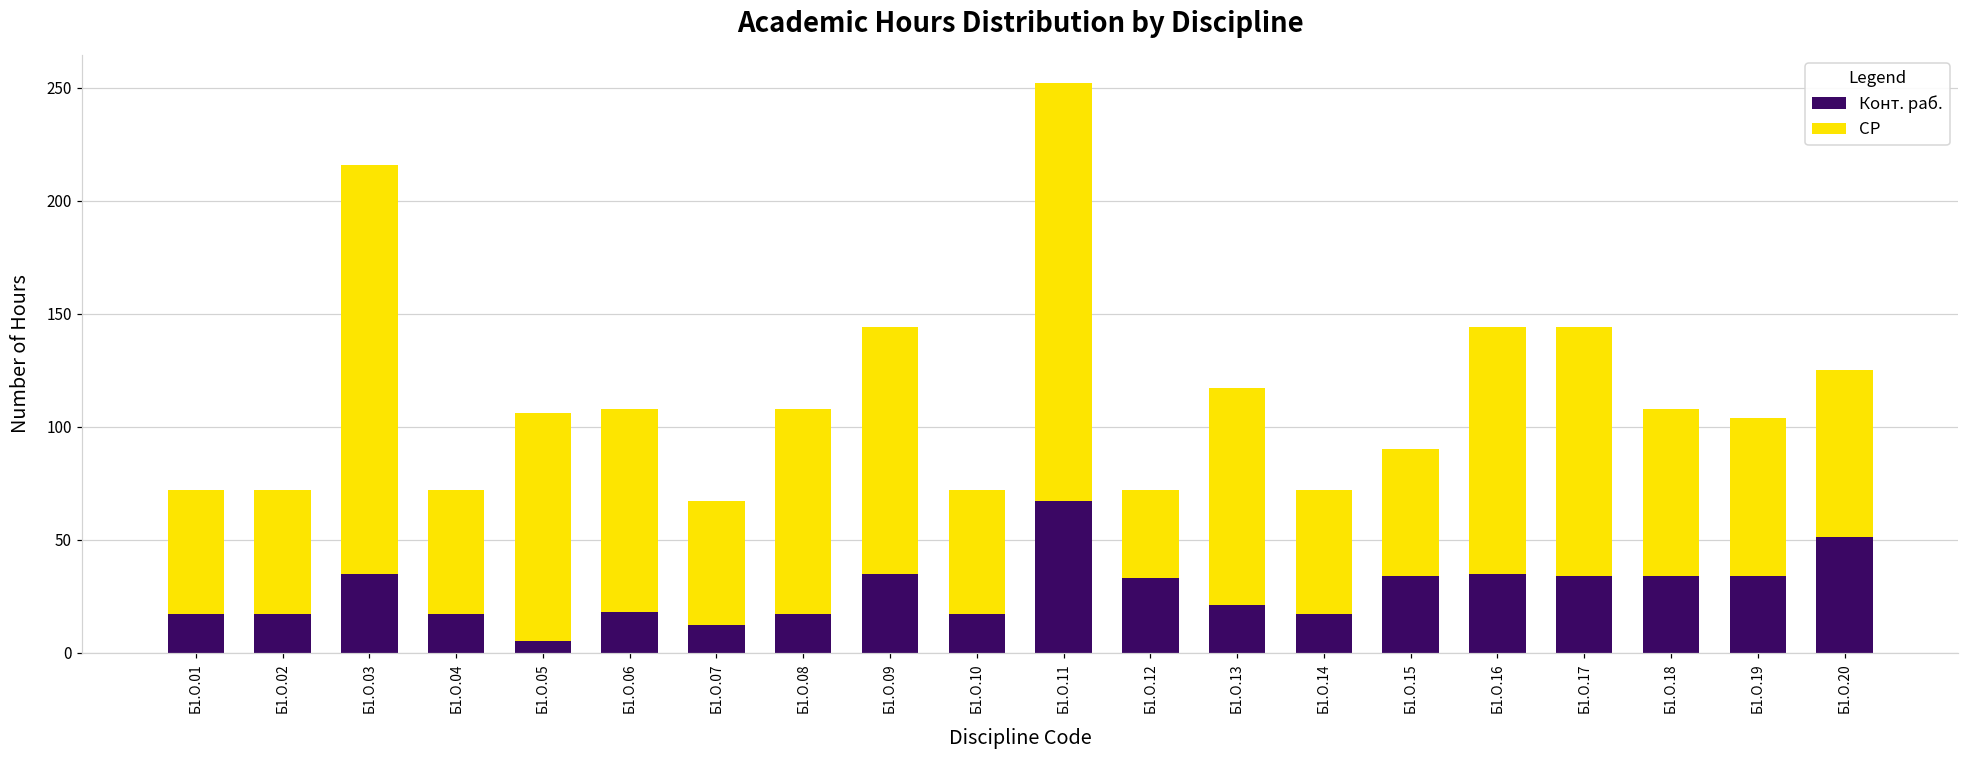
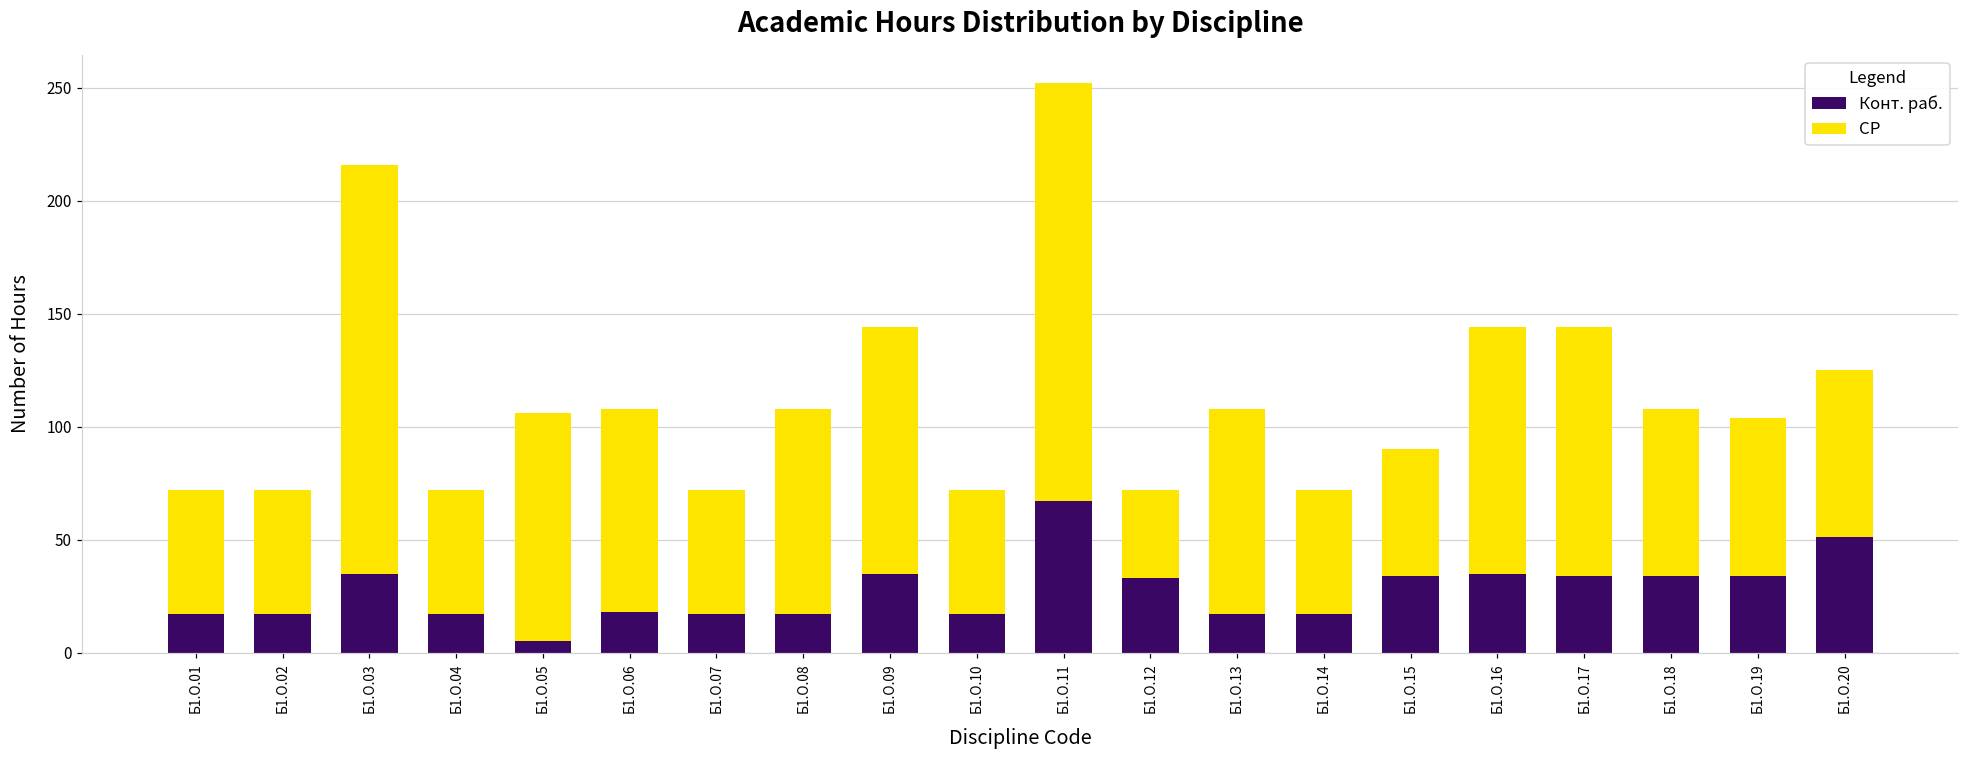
Конт. раб., Б1.О.07: 12 -> 17
Конт. раб., Б1.О.13: 21 -> 17
СР, Б1.О.13: 96 -> 91
